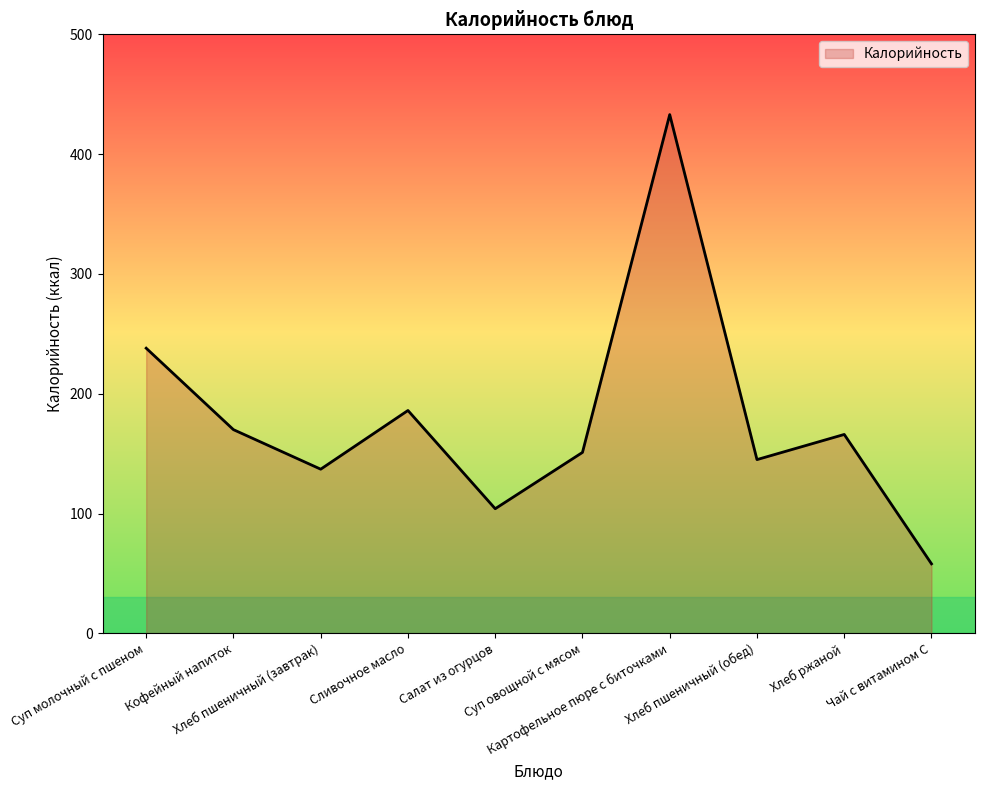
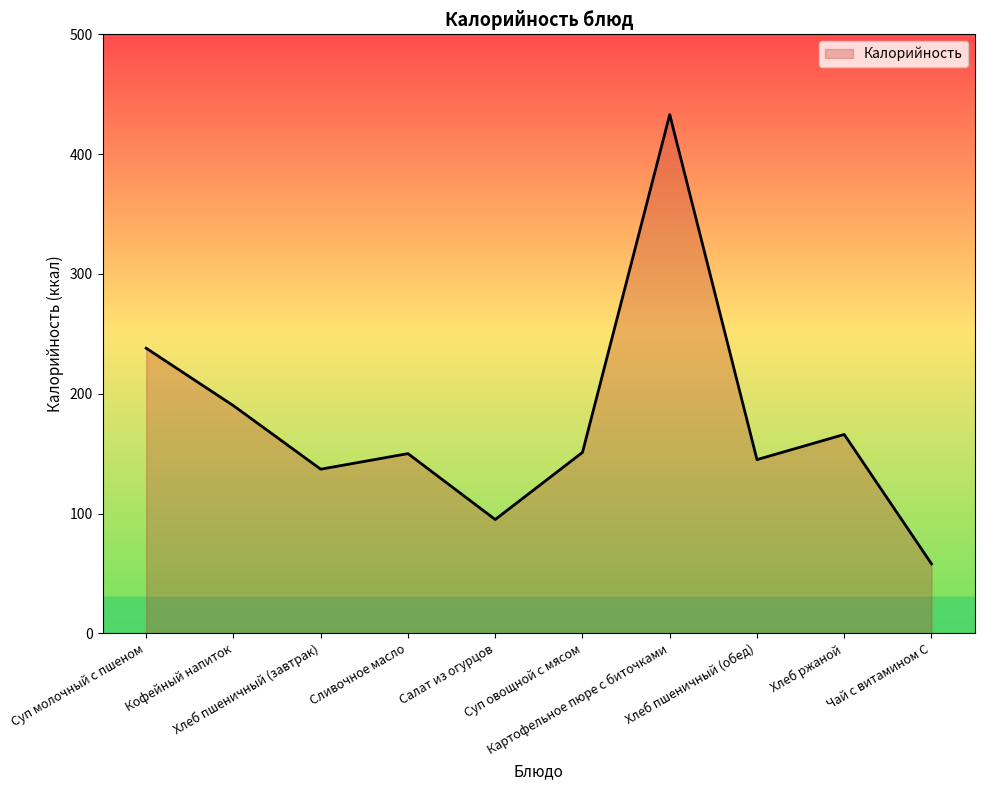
Кофейный напиток: 170 -> 190
Сливочное масло: 186 -> 150
Салат из огурцов: 104 -> 95
